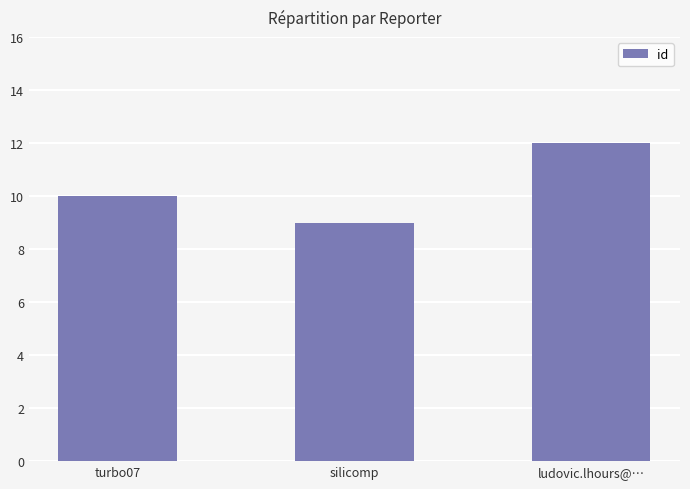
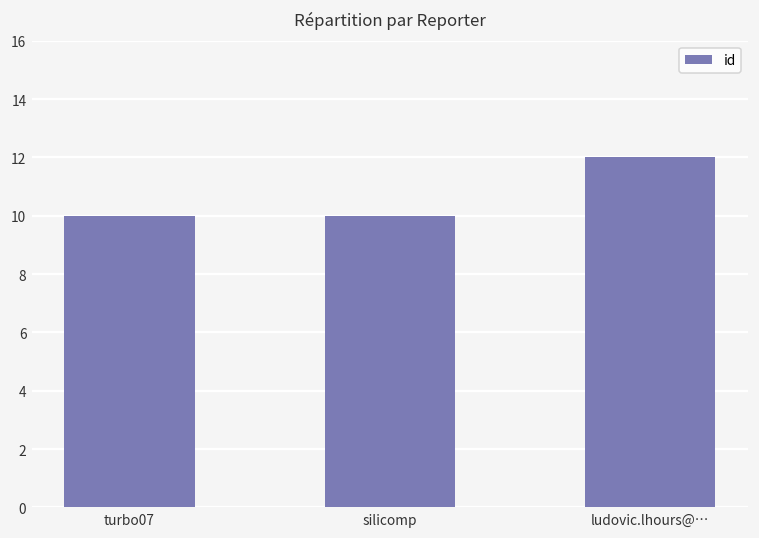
silicomp: 9 -> 10
